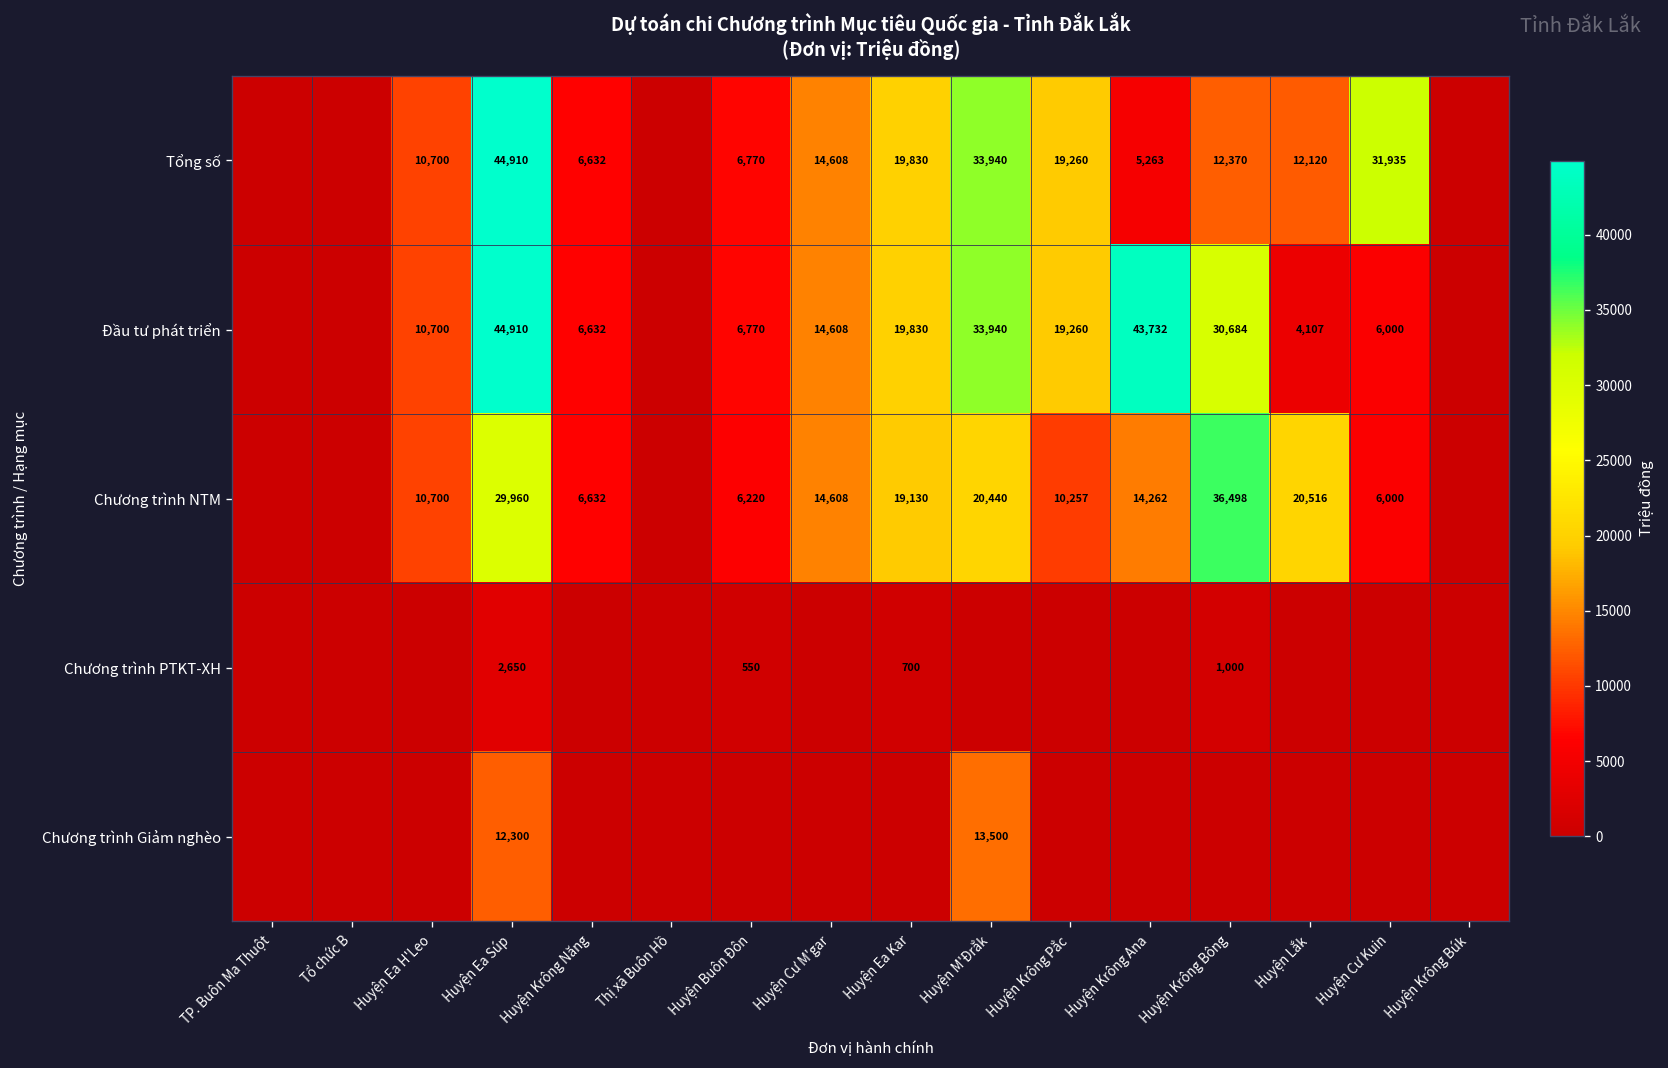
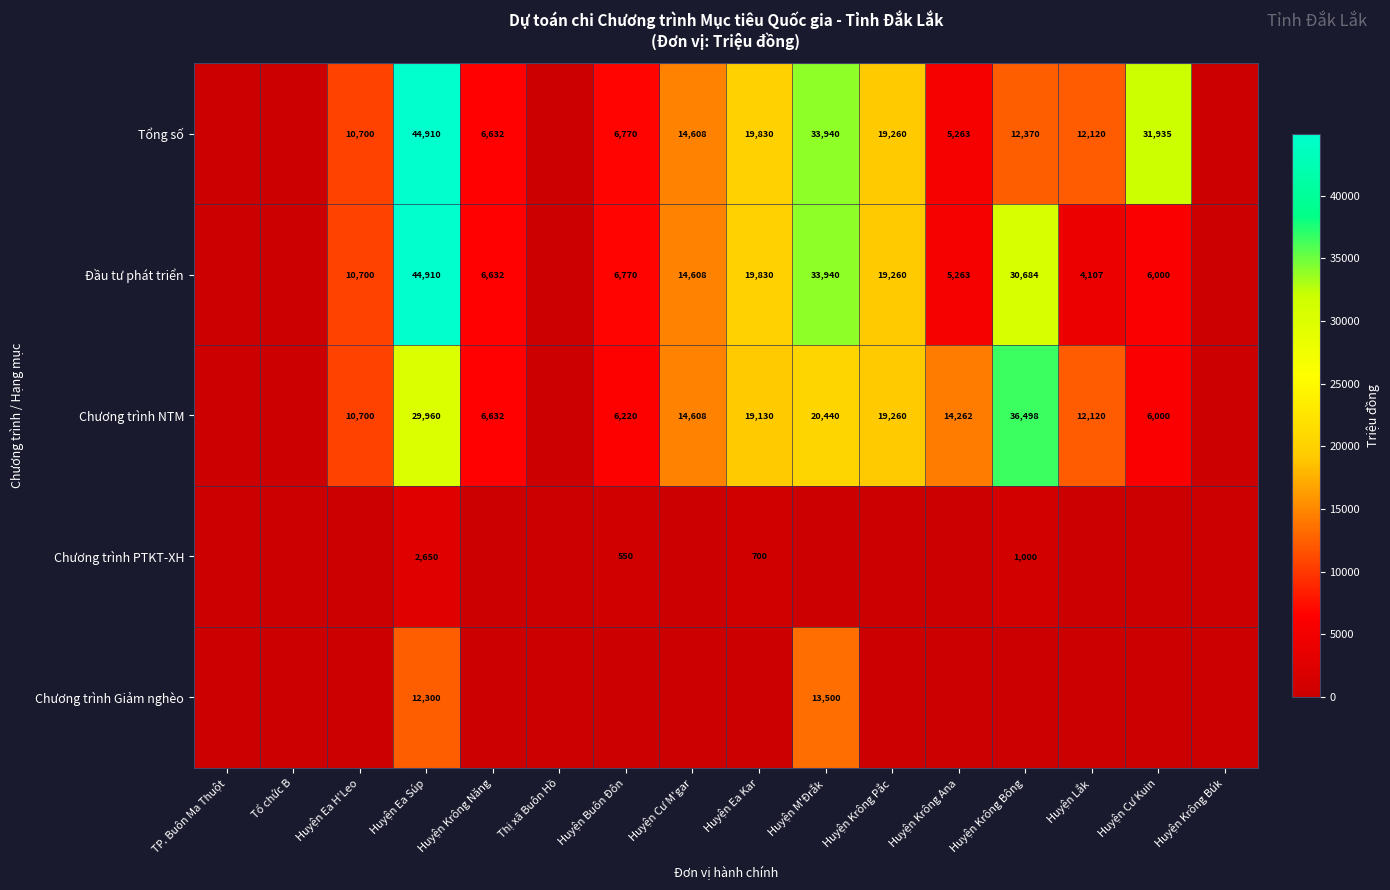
Đầu tư phát triển, Huyện Krông Ana: 43,732 -> 5,263
Chương trình NTM, Huyện Krông Pắc: 10,257 -> 19,260
Chương trình NTM, Huyện Lắk: 20,516 -> 12,120
